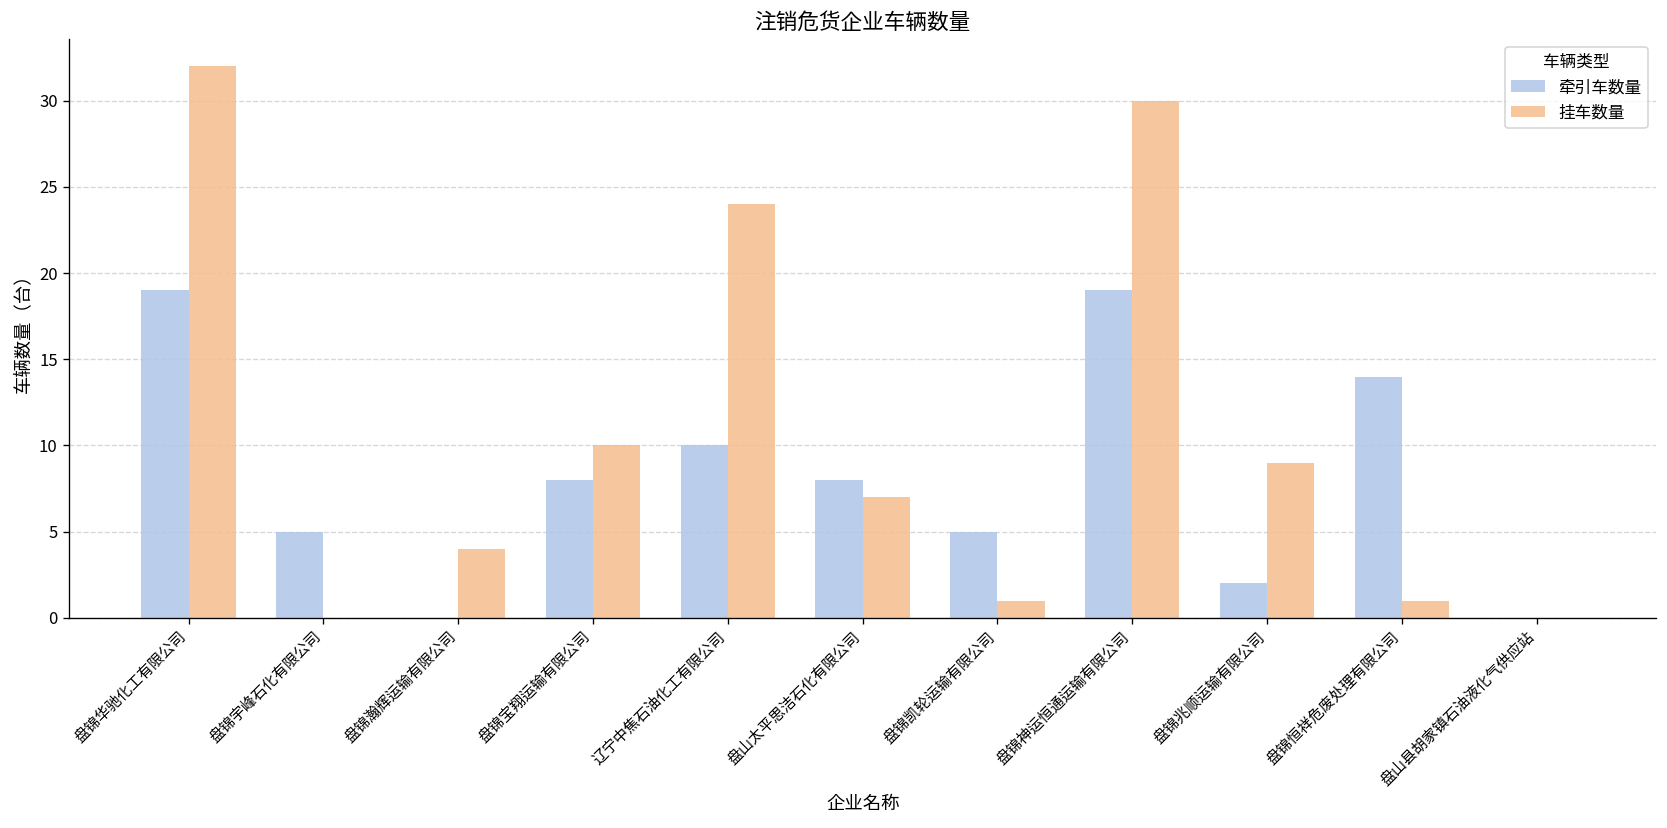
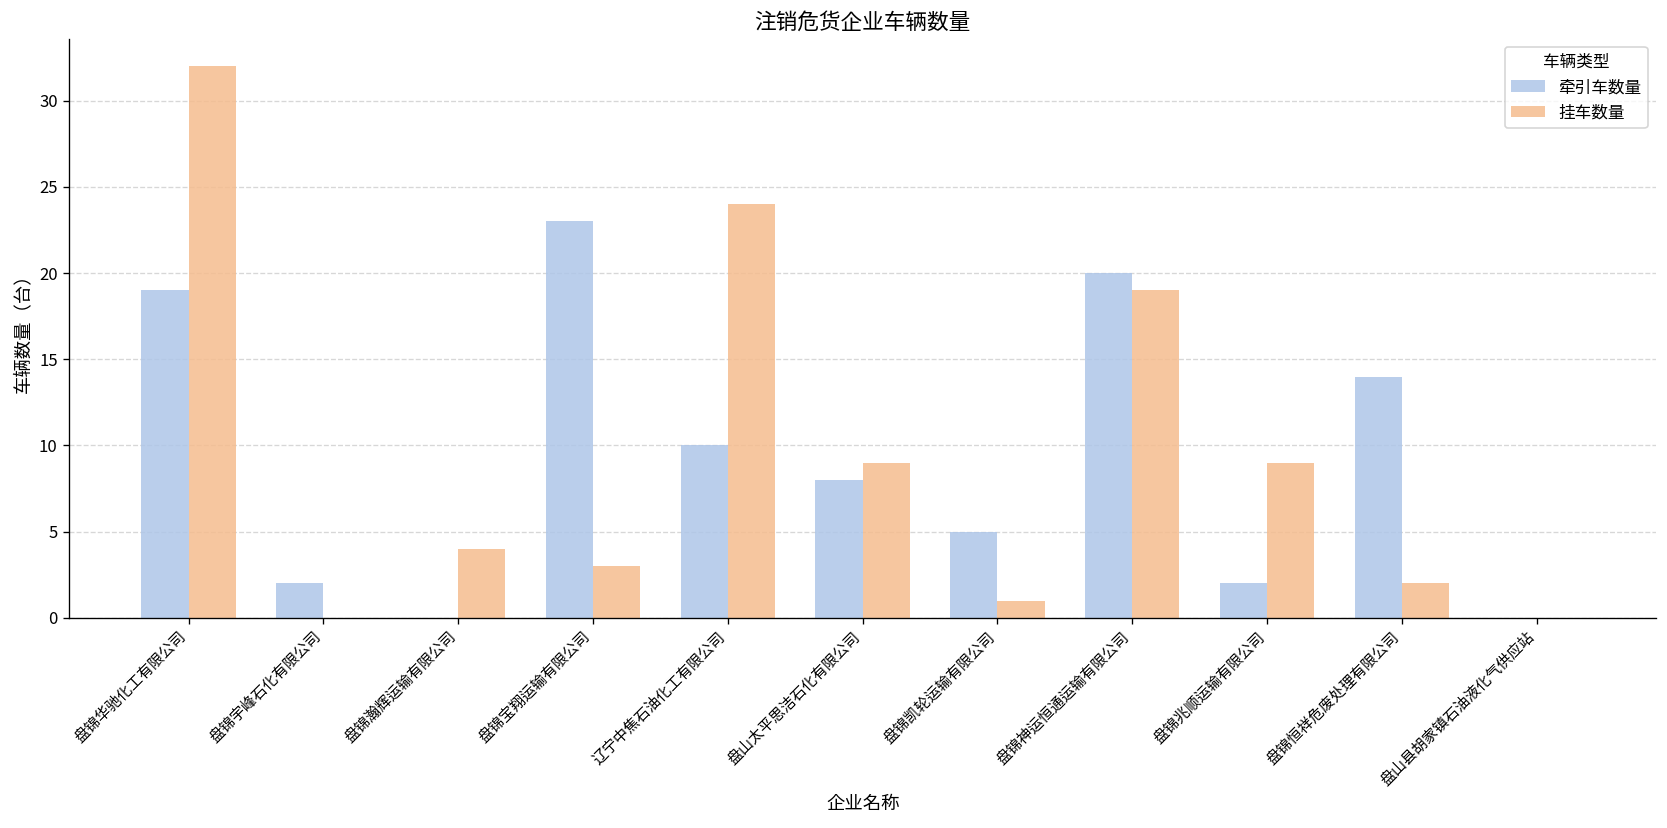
牵引车数量, 盘锦宇峰石化有限公司: 5 -> 2
牵引车数量, 盘锦宝翔运输有限公司: 8 -> 23
挂车数量, 盘锦宝翔运输有限公司: 10 -> 3
挂车数量, 盘山太平思洁石化有限公司: 7 -> 9
牵引车数量, 盘锦神运恒通运输有限公司: 19 -> 20
挂车数量, 盘锦神运恒通运输有限公司: 30 -> 19
挂车数量, 盘锦恒祥危废处理有限公司: 1 -> 2
